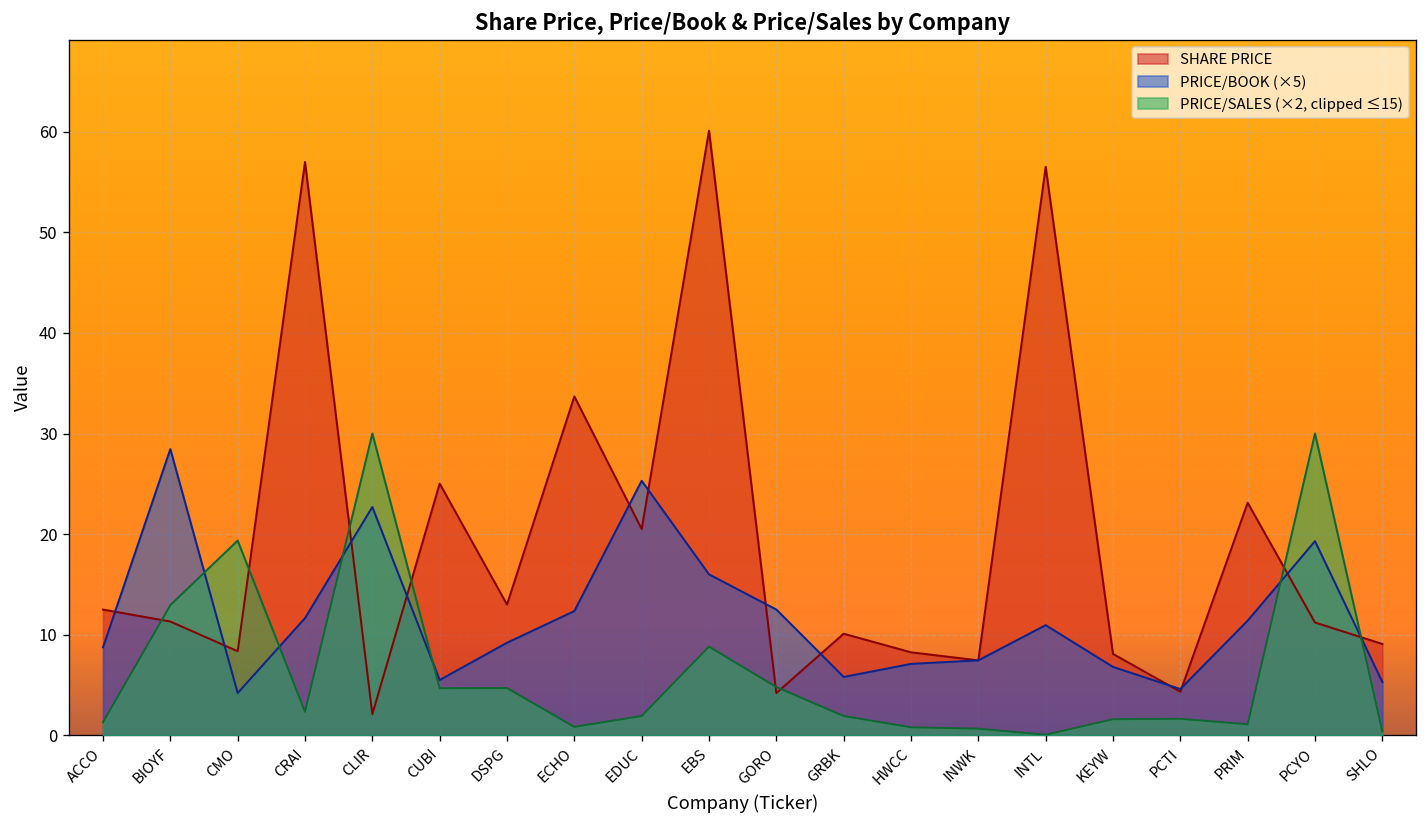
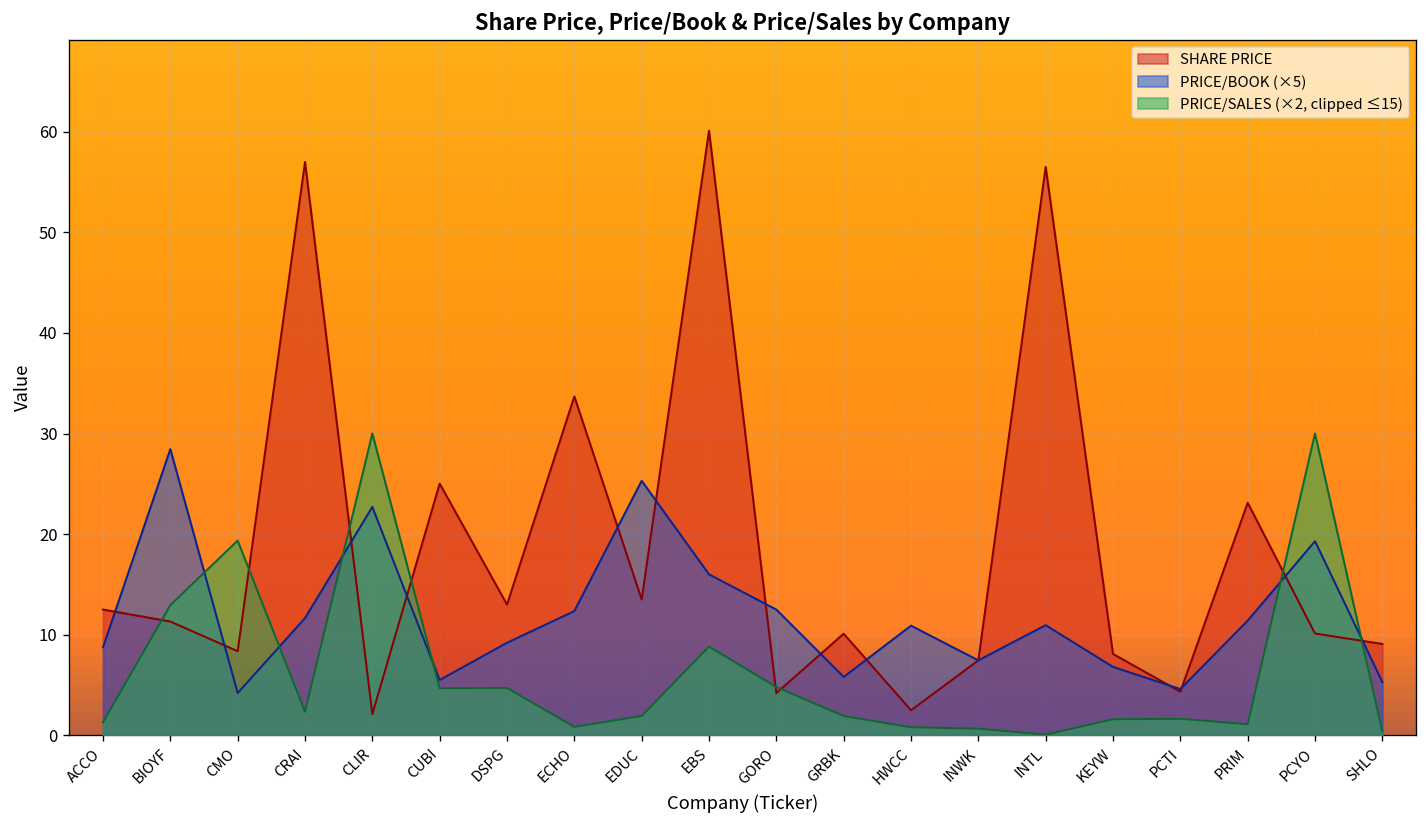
SHARE PRICE, EDUC: 21 -> 14
SHARE PRICE, HWCC: 8 -> 2
PRICE/BOOK (×5), HWCC: 7 -> 11
SHARE PRICE, PCYO: 11 -> 10
